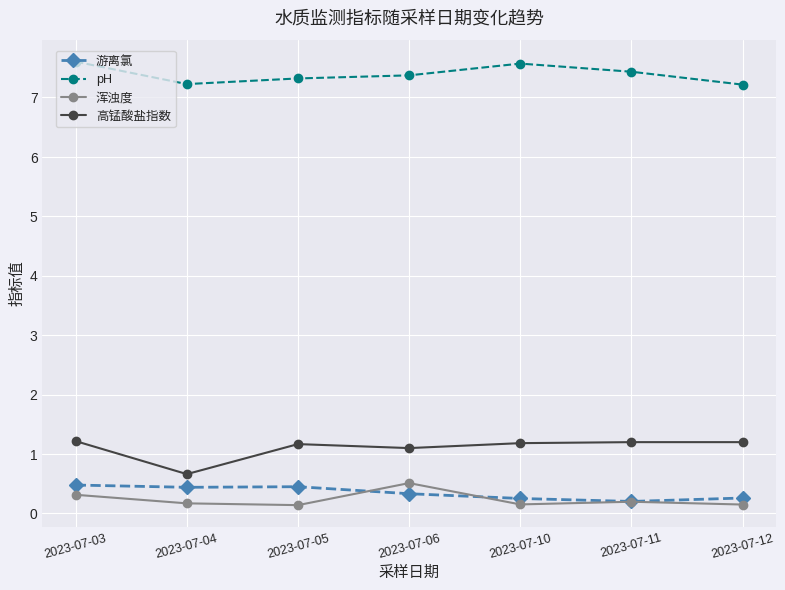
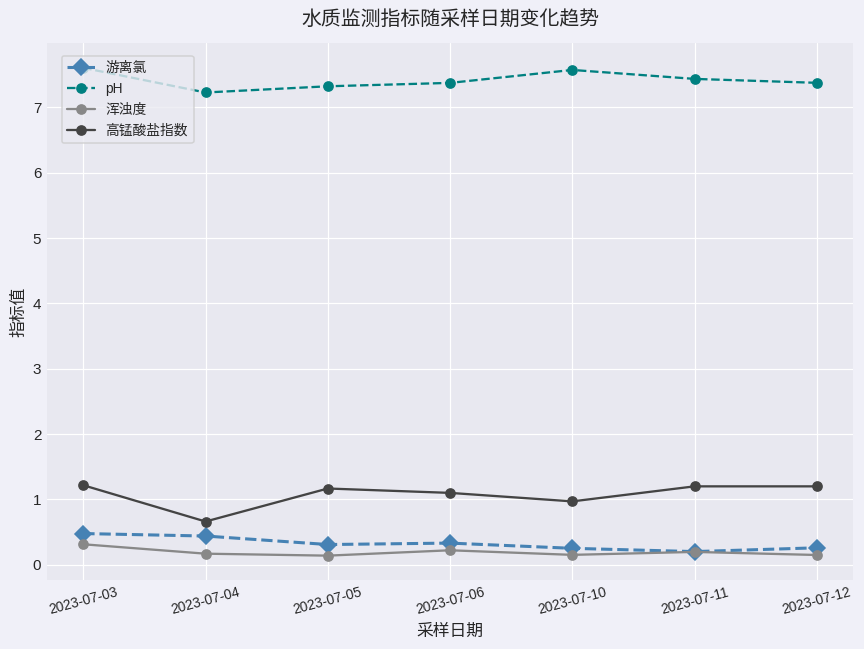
游离氯, 2023-07-05: 0.5 -> 0.3
浑浊度, 2023-07-06: 0.5 -> 0.2
高锰酸盐指数, 2023-07-10: 1.2 -> 1.0
pH, 2023-07-12: 7.2 -> 7.4
